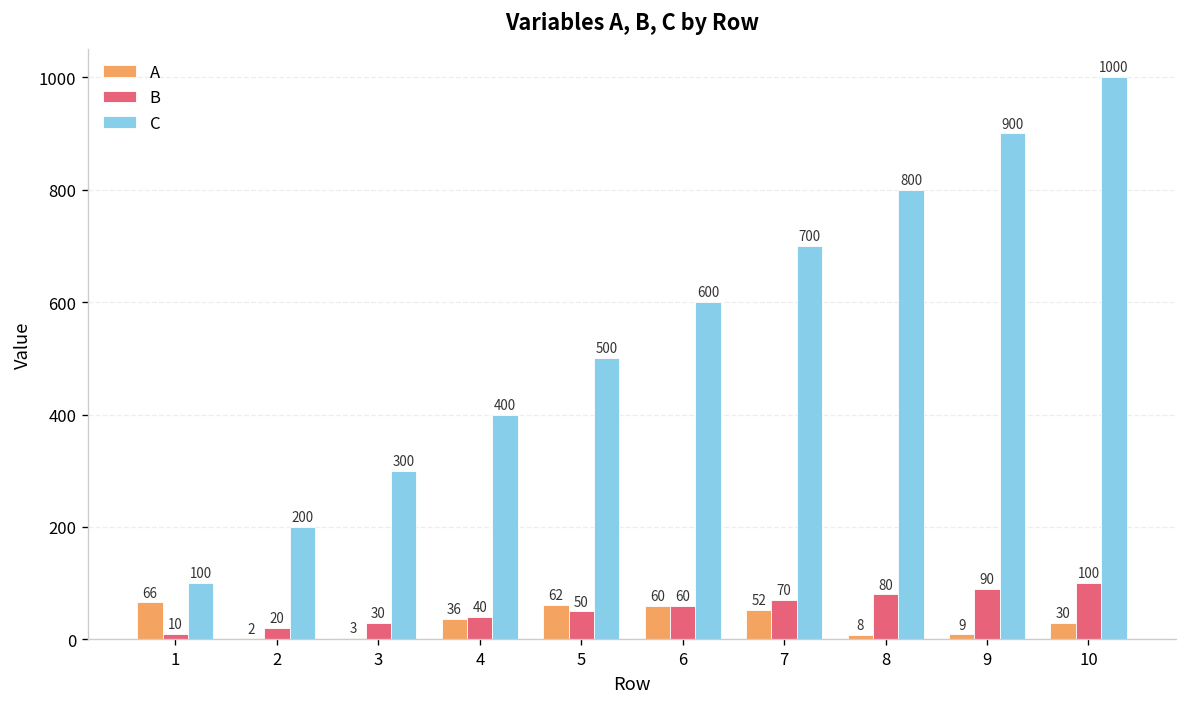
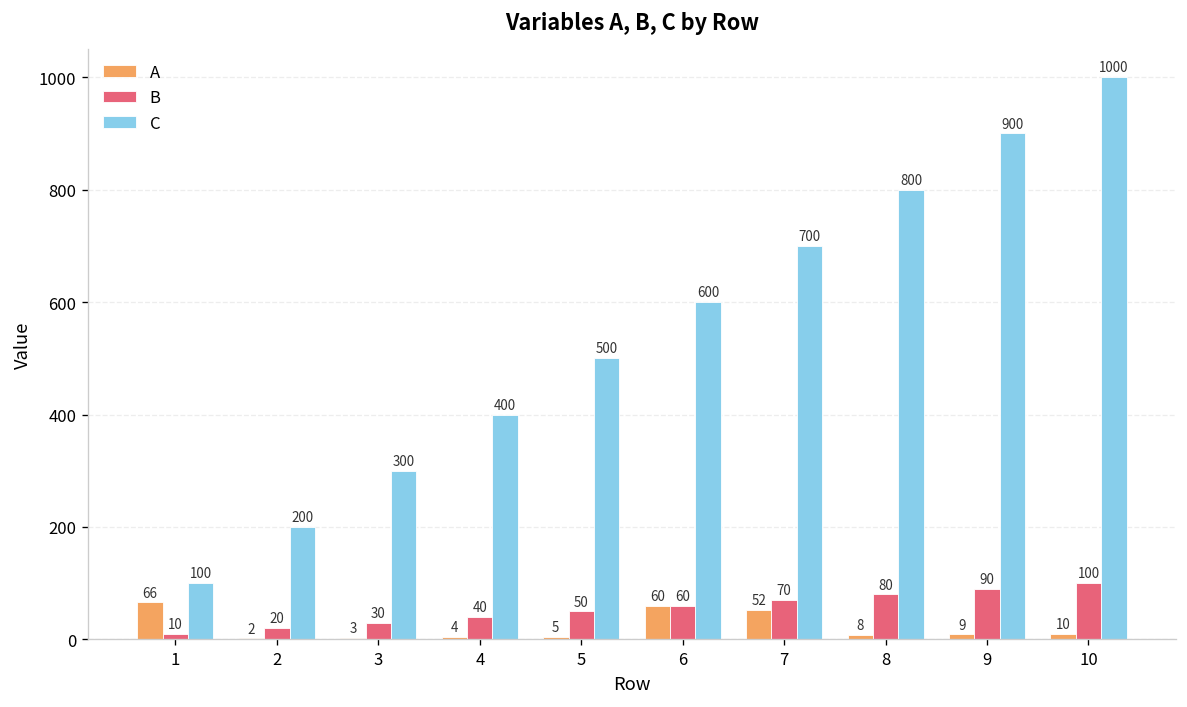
A, 4: 36 -> 4
A, 5: 62 -> 5
A, 10: 30 -> 10
